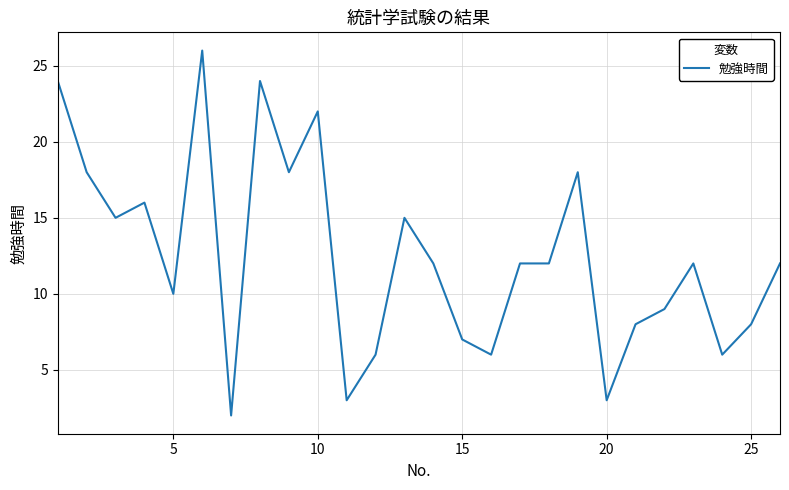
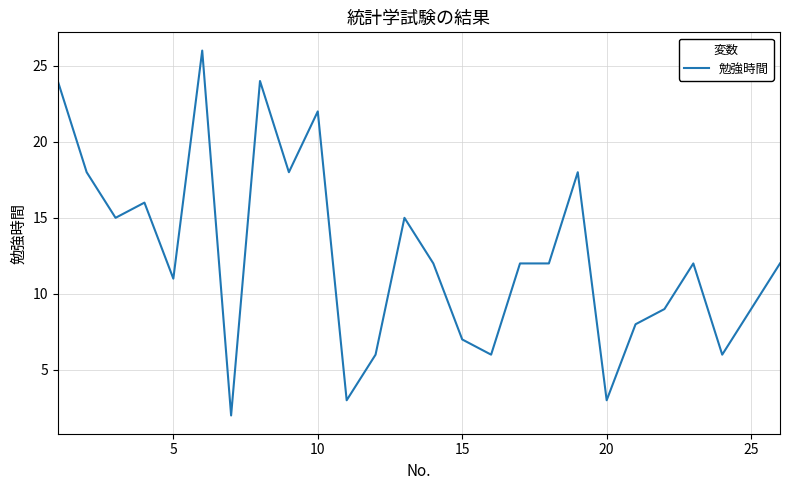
5: 10 -> 11
25: 8 -> 9
